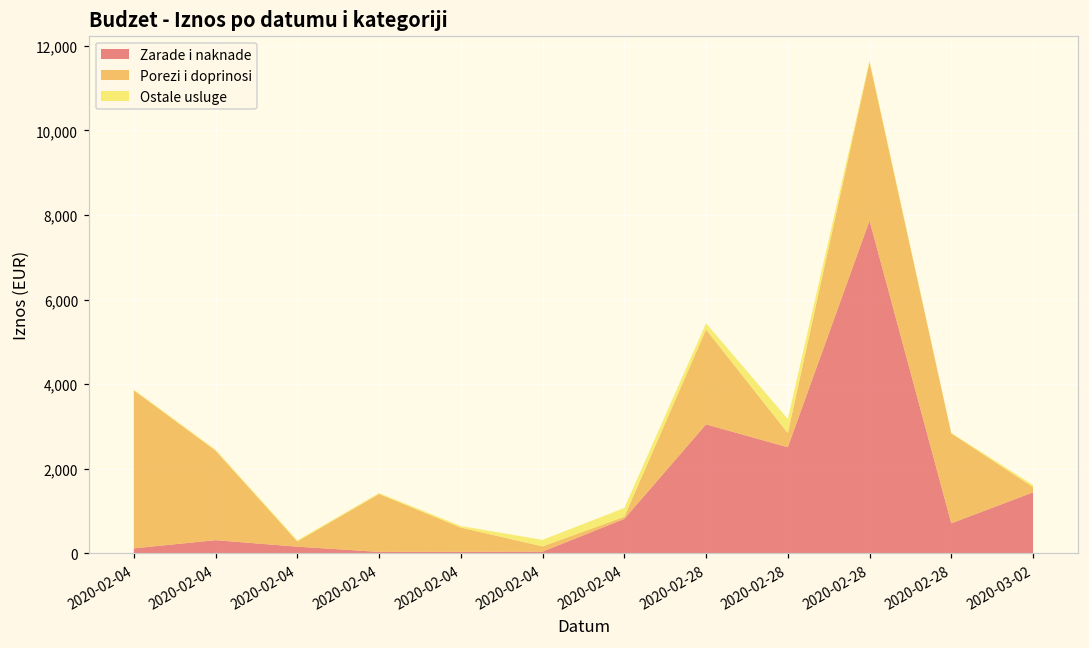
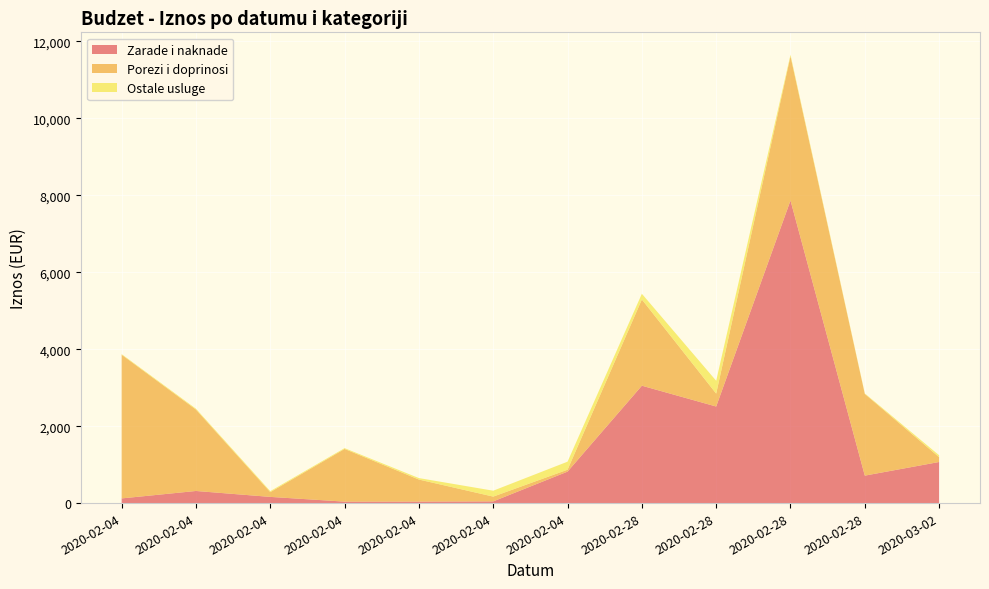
Zarade i naknade, 2020-03-02: 1,400 -> 1,100
